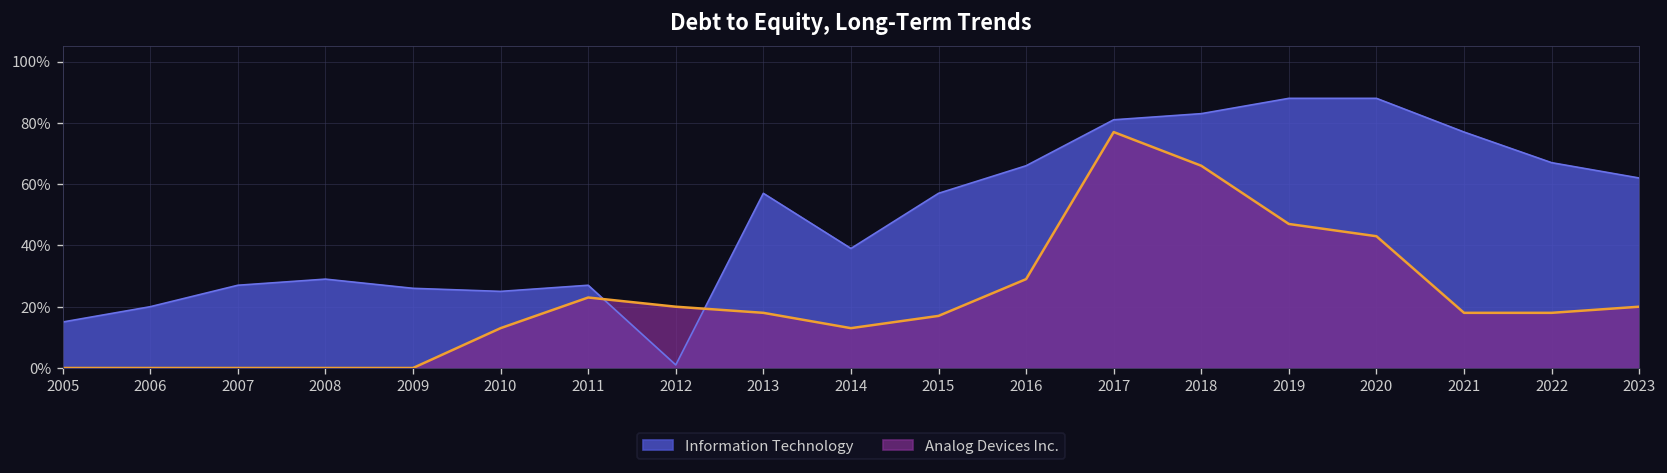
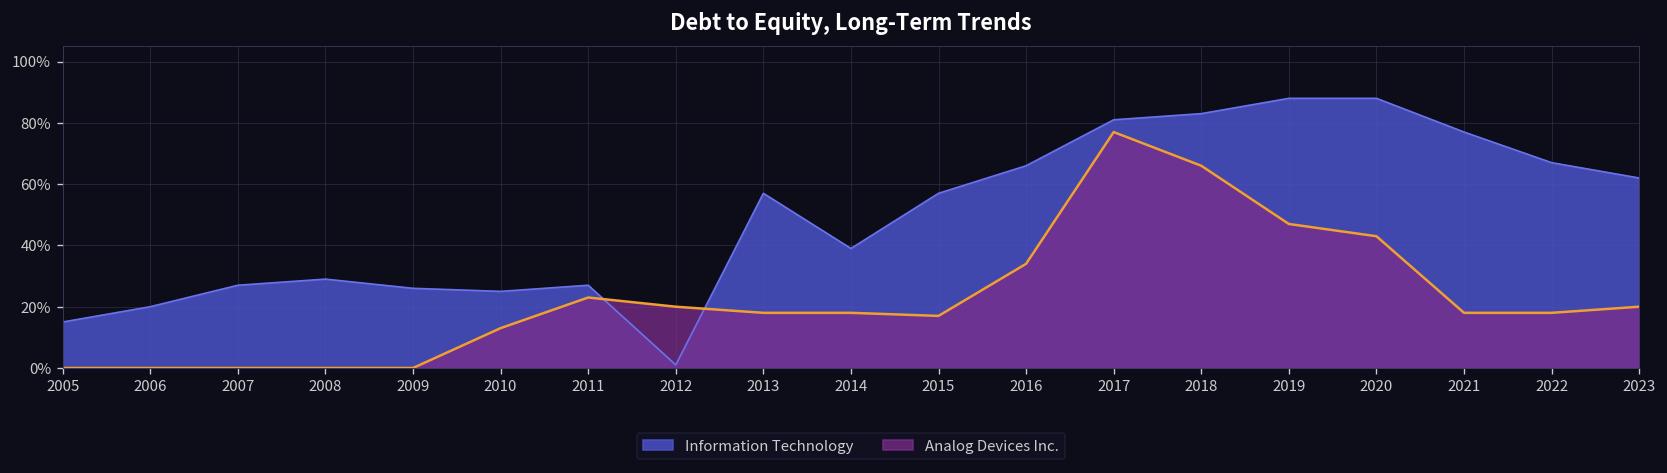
Analog Devices Inc., 2014: 13% -> 18%
Analog Devices Inc., 2016: 29% -> 34%
